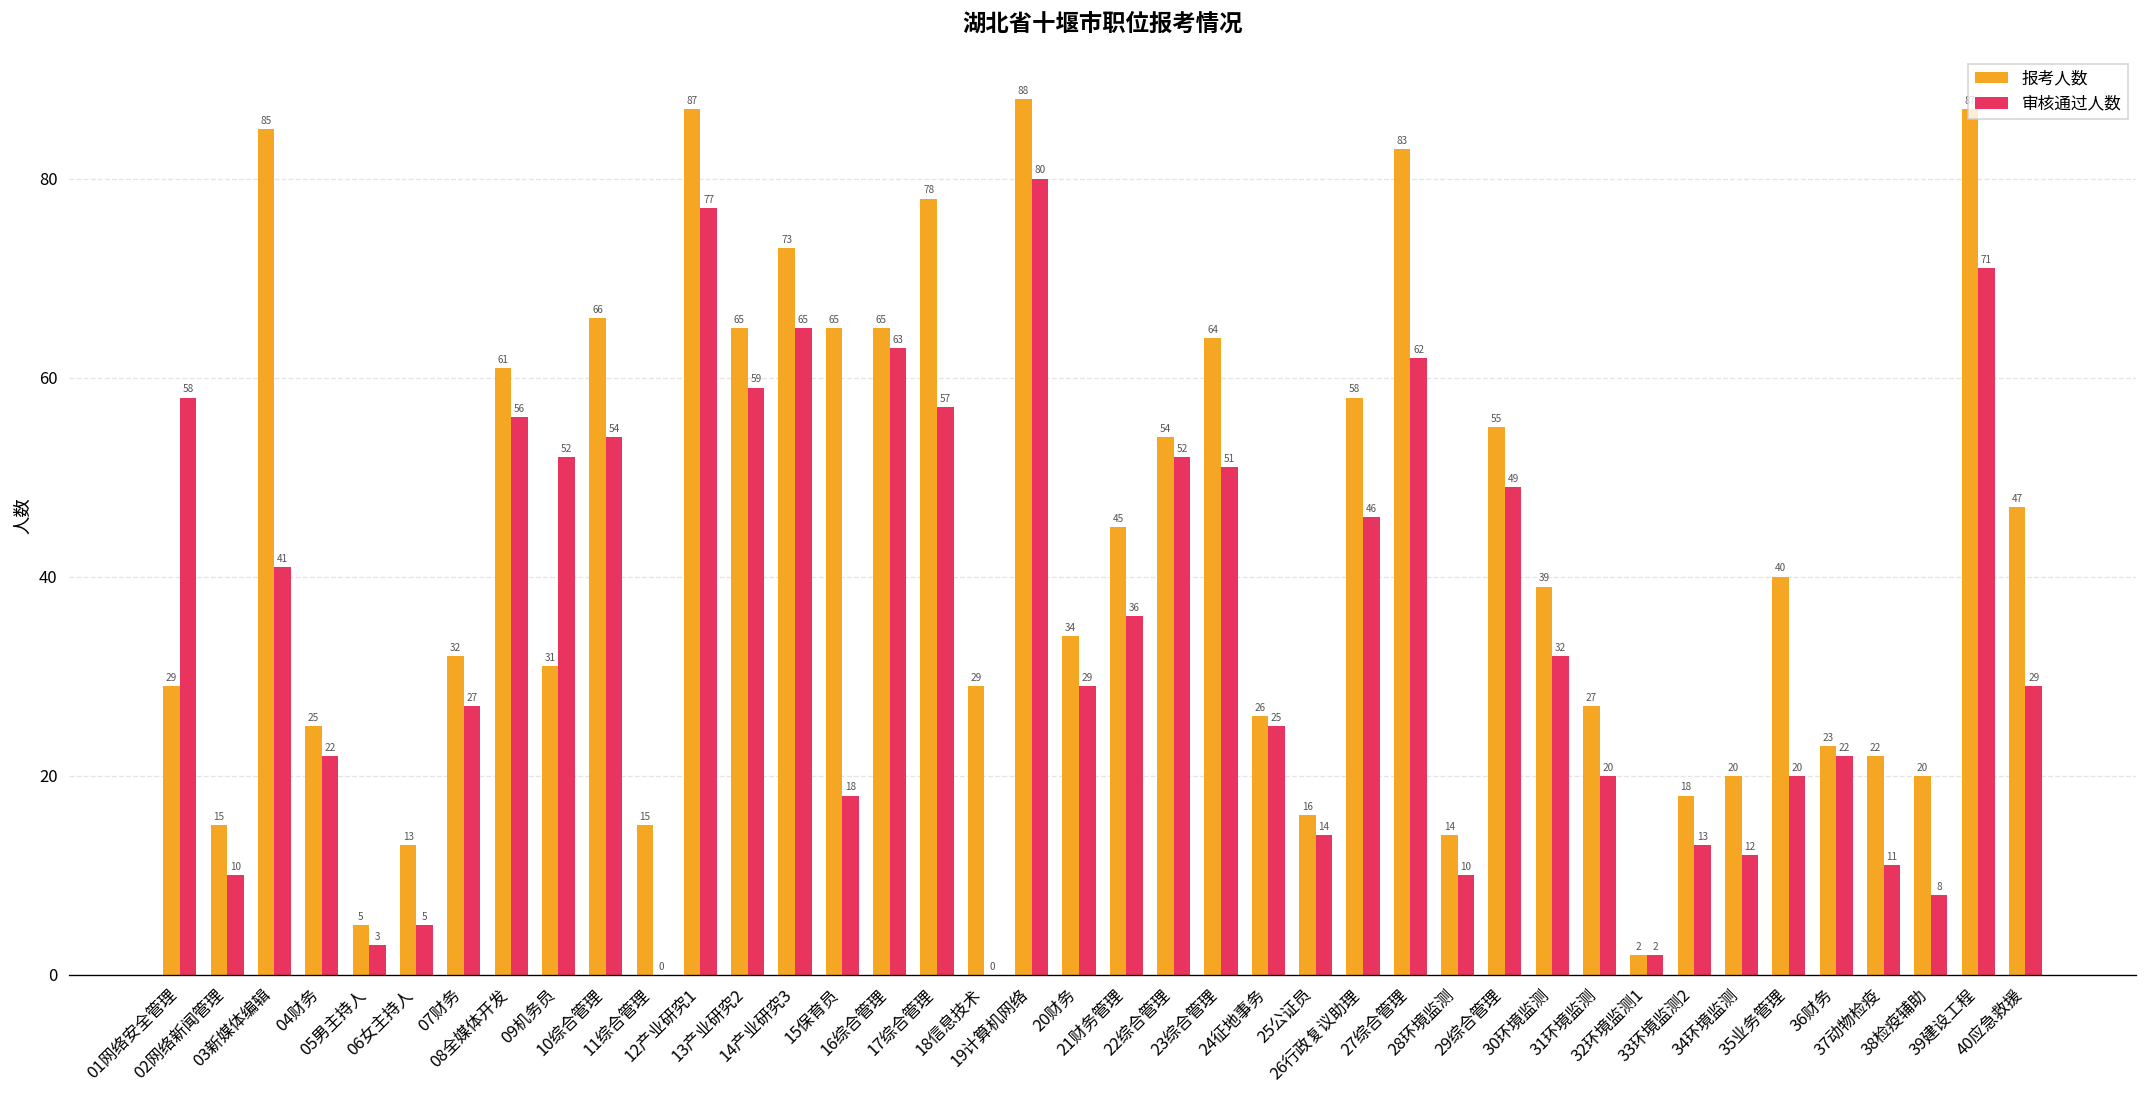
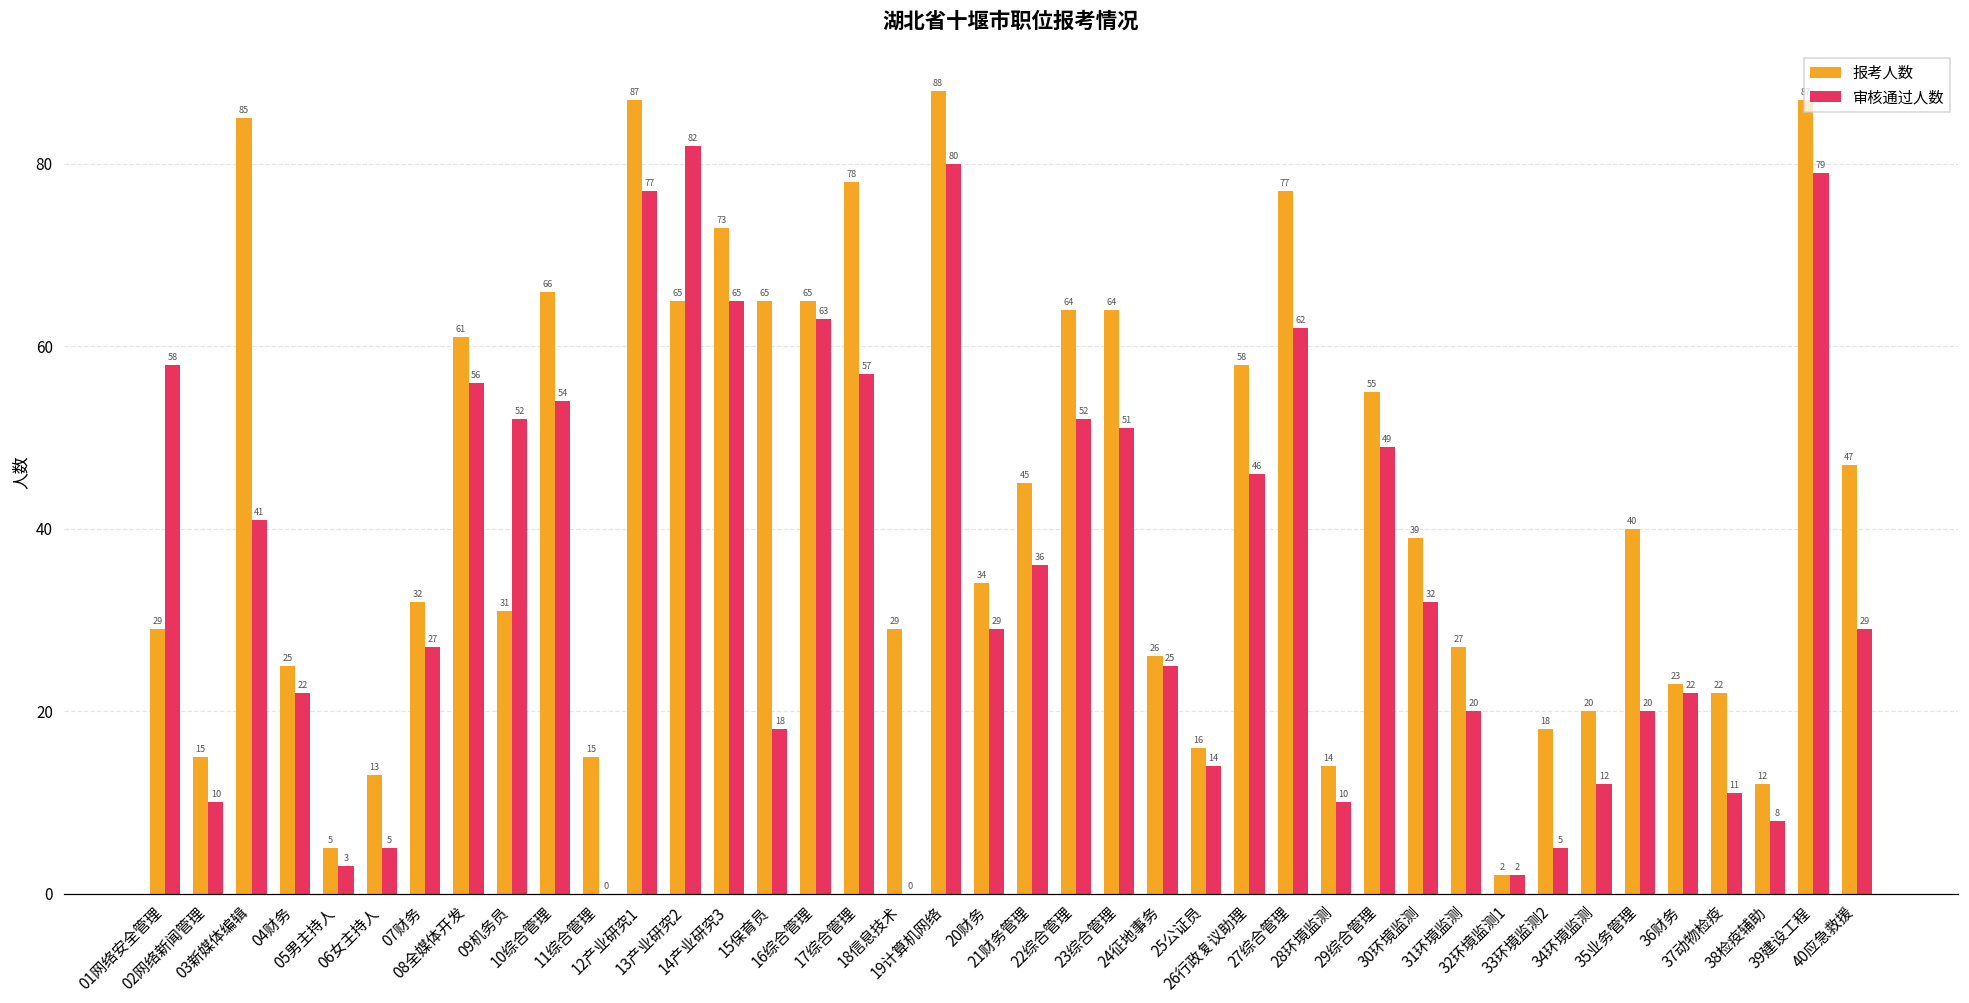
审核通过人数, 13产业研究2: 59 -> 82
报考人数, 22综合管理: 54 -> 64
报考人数, 27综合管理: 83 -> 77
审核通过人数, 33环境监测2: 13 -> 5
报考人数, 38检疫辅助: 20 -> 12
审核通过人数, 39建设工程: 71 -> 79
